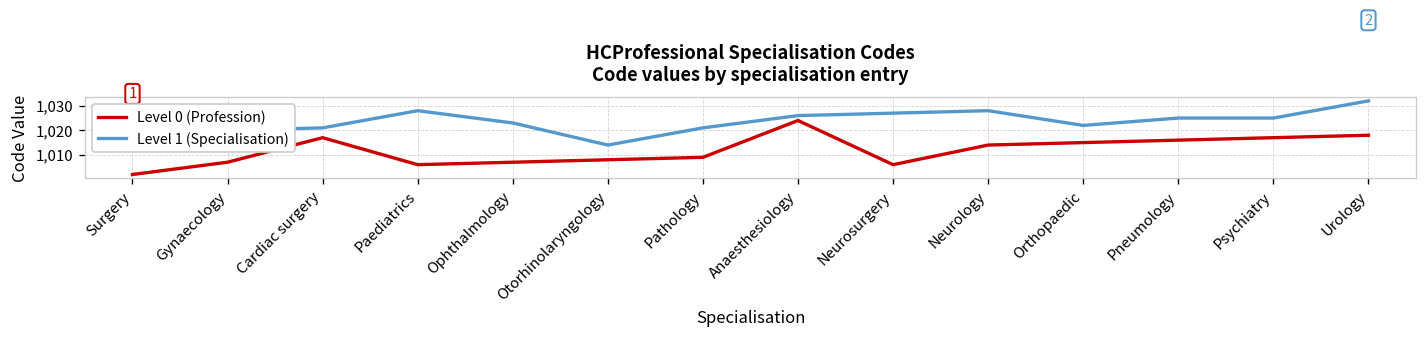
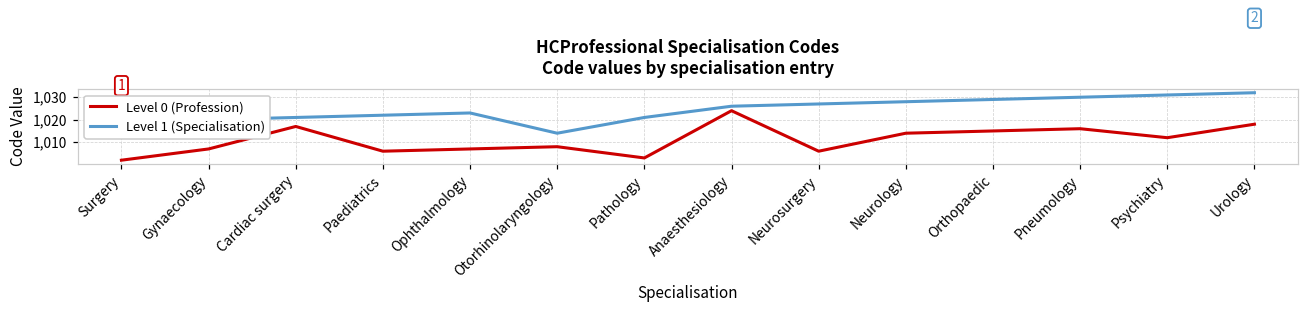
Level 1 (Specialisation), Paediatrics: 1,028 -> 1,022
Level 0 (Profession), Pathology: 1,009 -> 1,003
Level 1 (Specialisation), Orthopaedic: 1,022 -> 1,029
Level 1 (Specialisation), Pneumology: 1,025 -> 1,030
Level 0 (Profession), Psychiatry: 1,017 -> 1,012
Level 1 (Specialisation), Psychiatry: 1,025 -> 1,031
